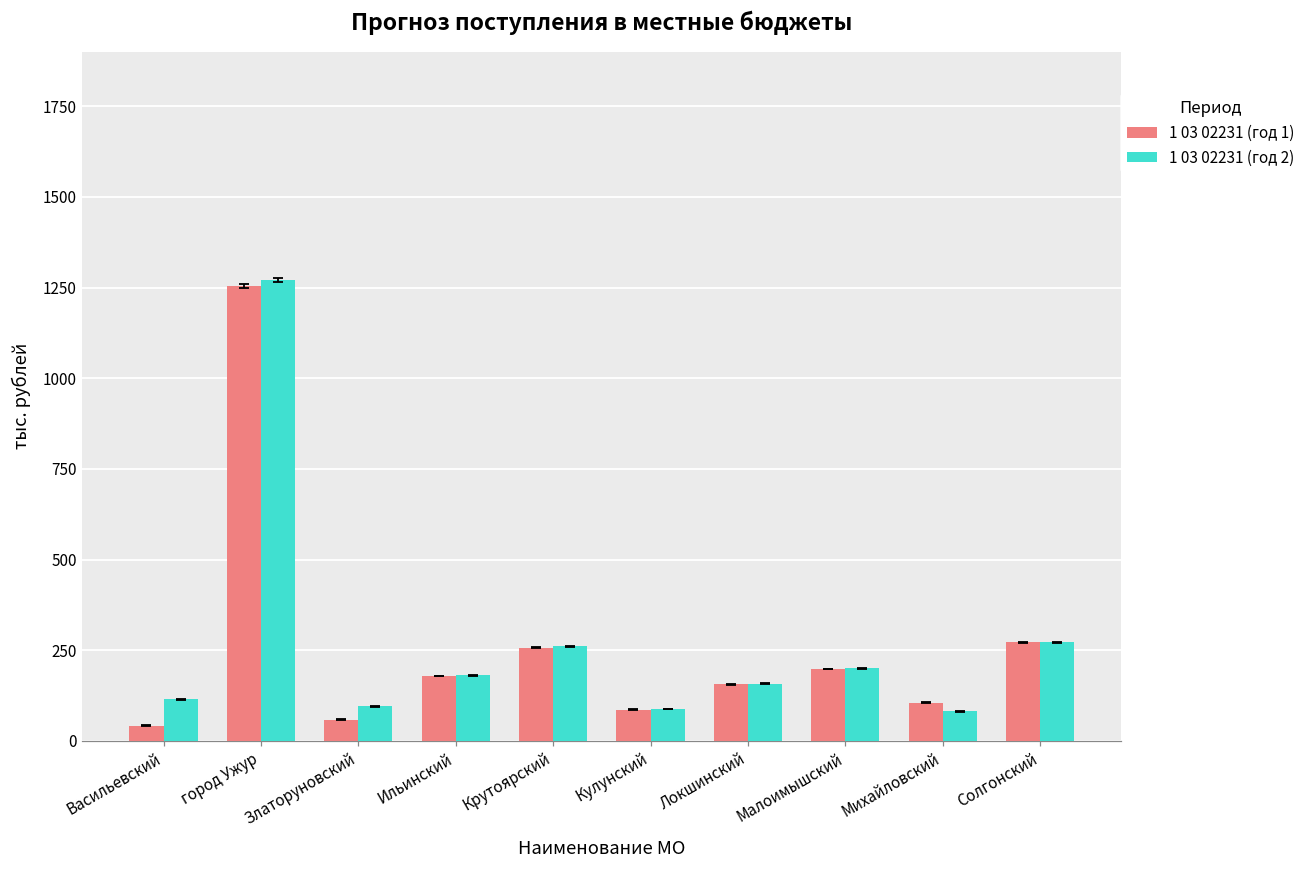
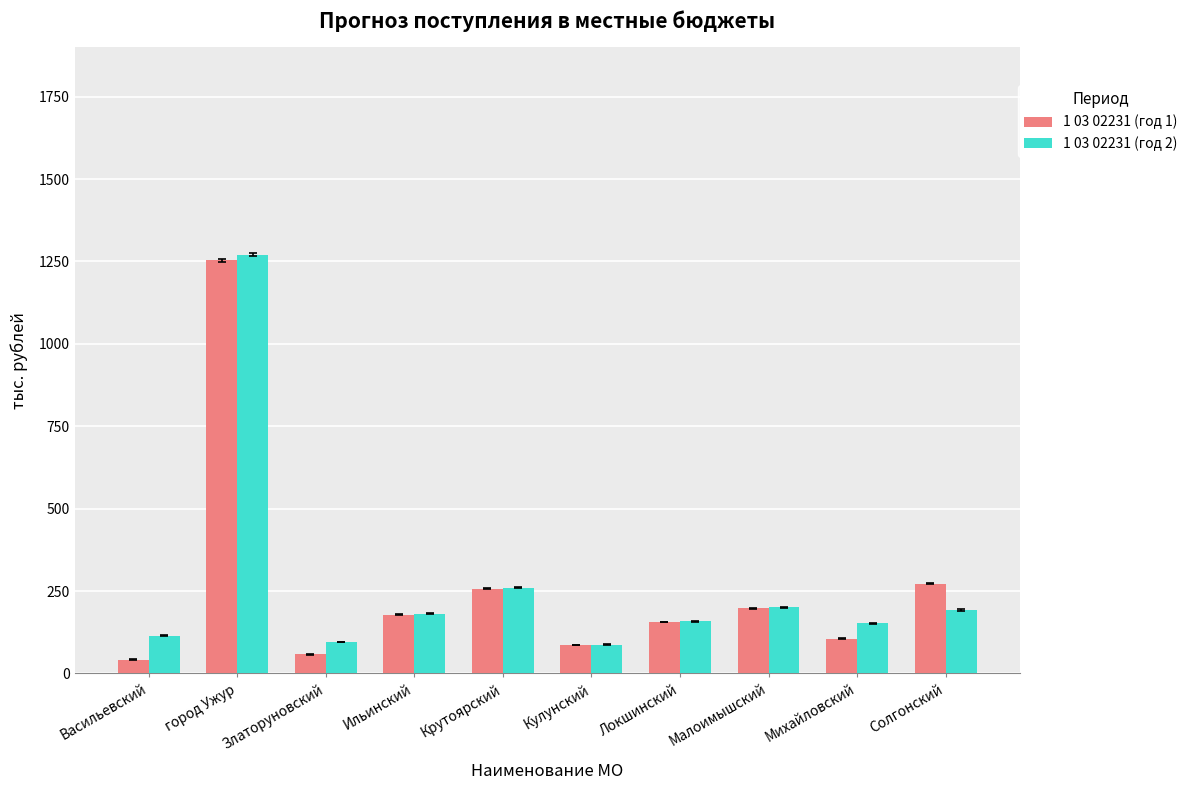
1 03 02231 (год 2), Михайловский: 80 -> 150
1 03 02231 (год 2), Солгонский: 270 -> 190
